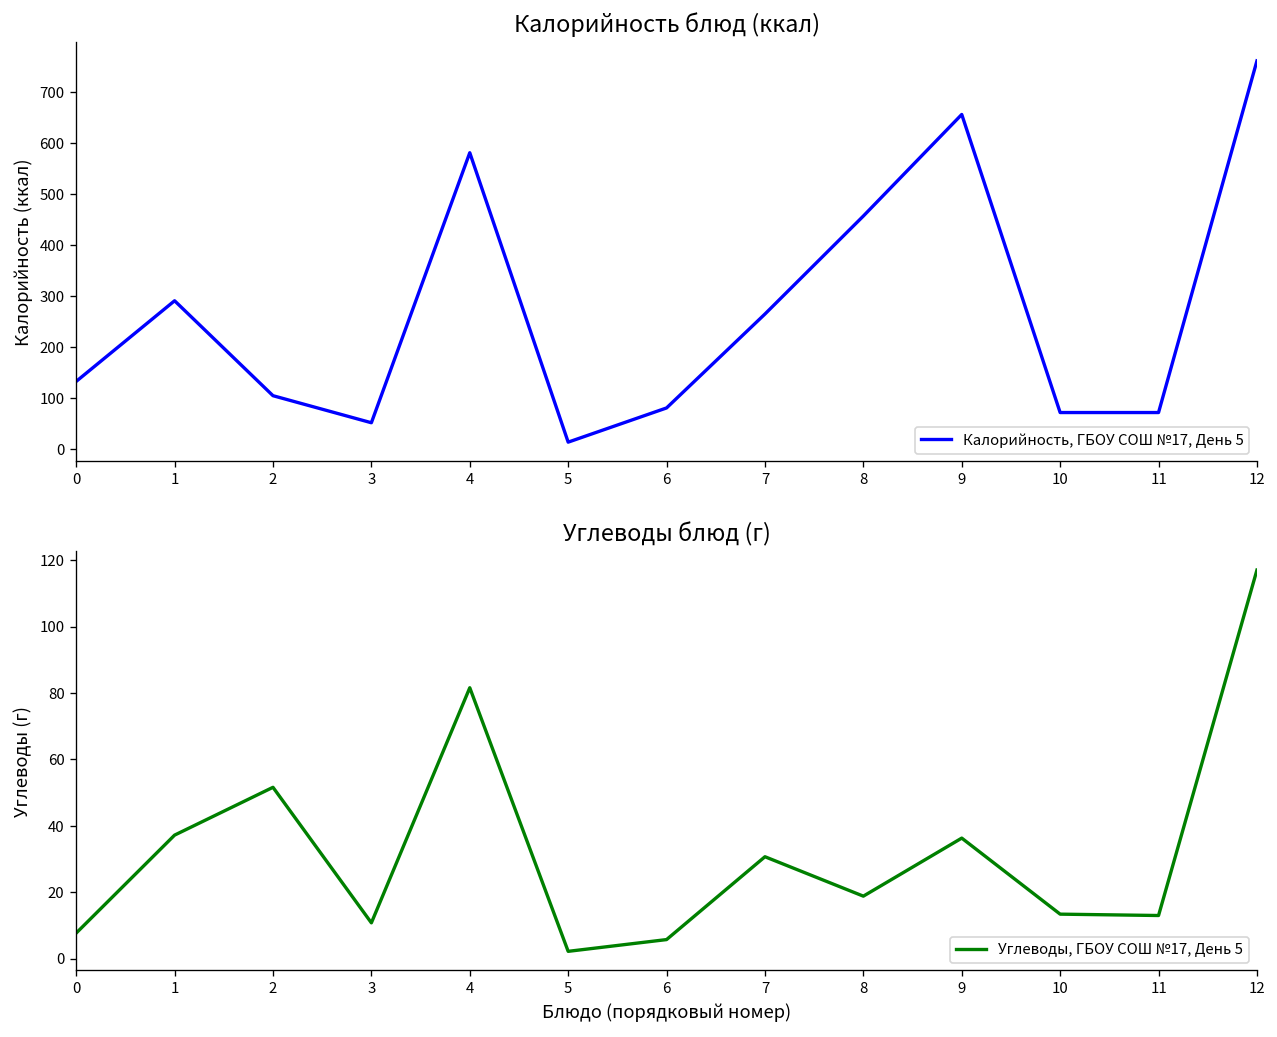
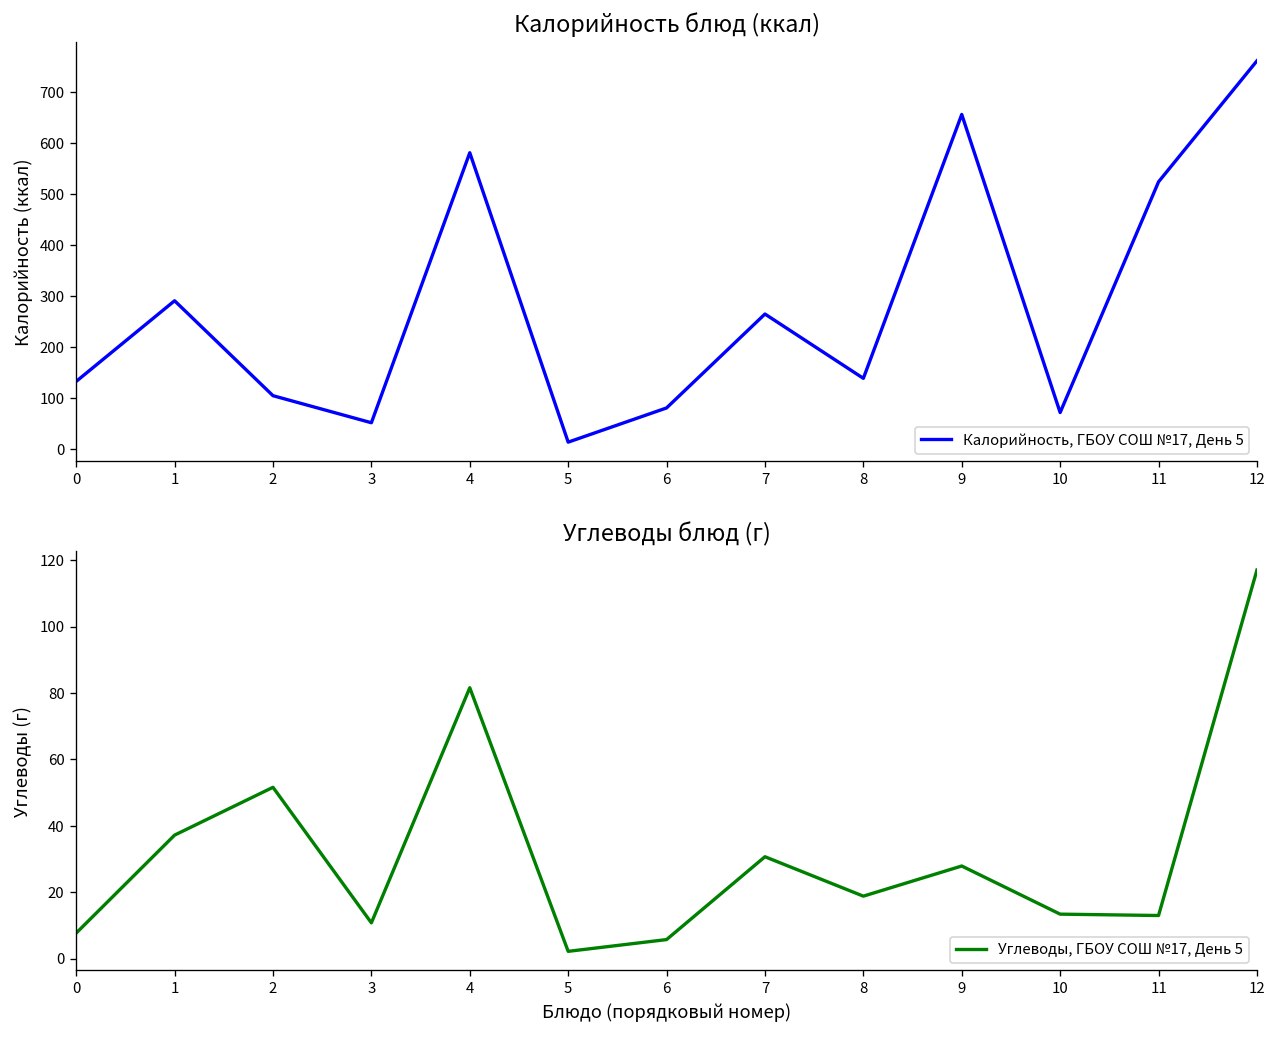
Калорийность блюд (ккал), 8: 460 -> 140
Калорийность блюд (ккал), 11: 70 -> 520
Углеводы блюд (г), 9: 36 -> 28
